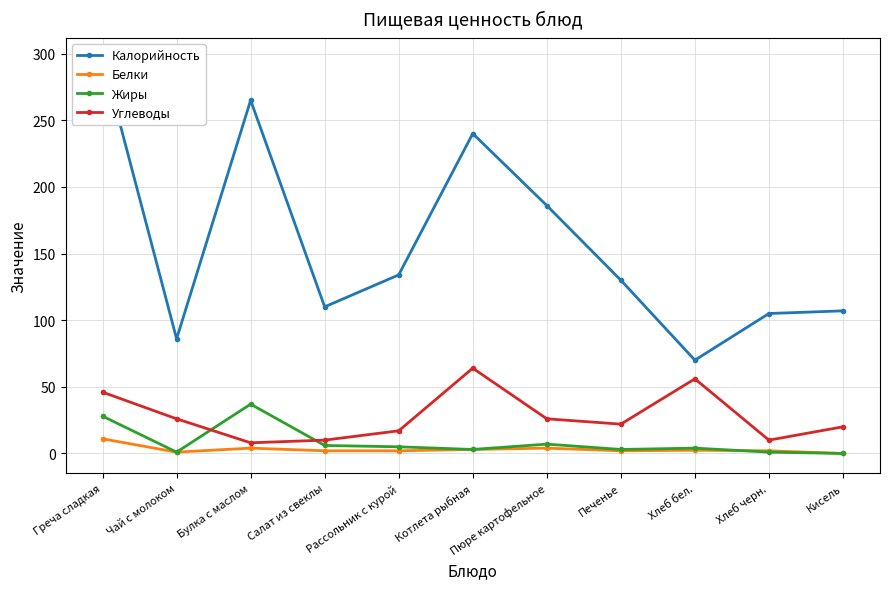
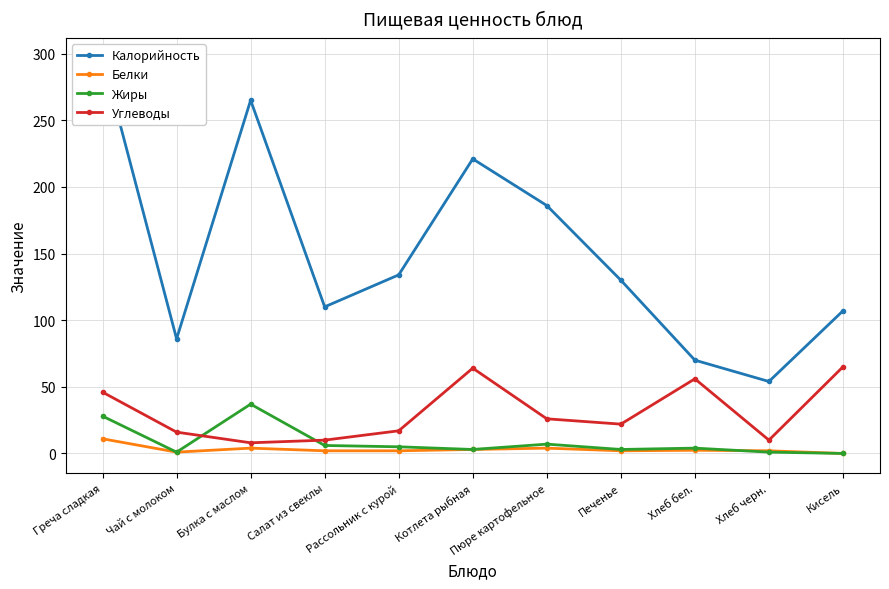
Углеводы, Чай с молоком: 26 -> 16
Калорийность, Котлета рыбная: 240 -> 221
Калорийность, Хлеб черн.: 105 -> 54
Углеводы, Кисель: 20 -> 65
